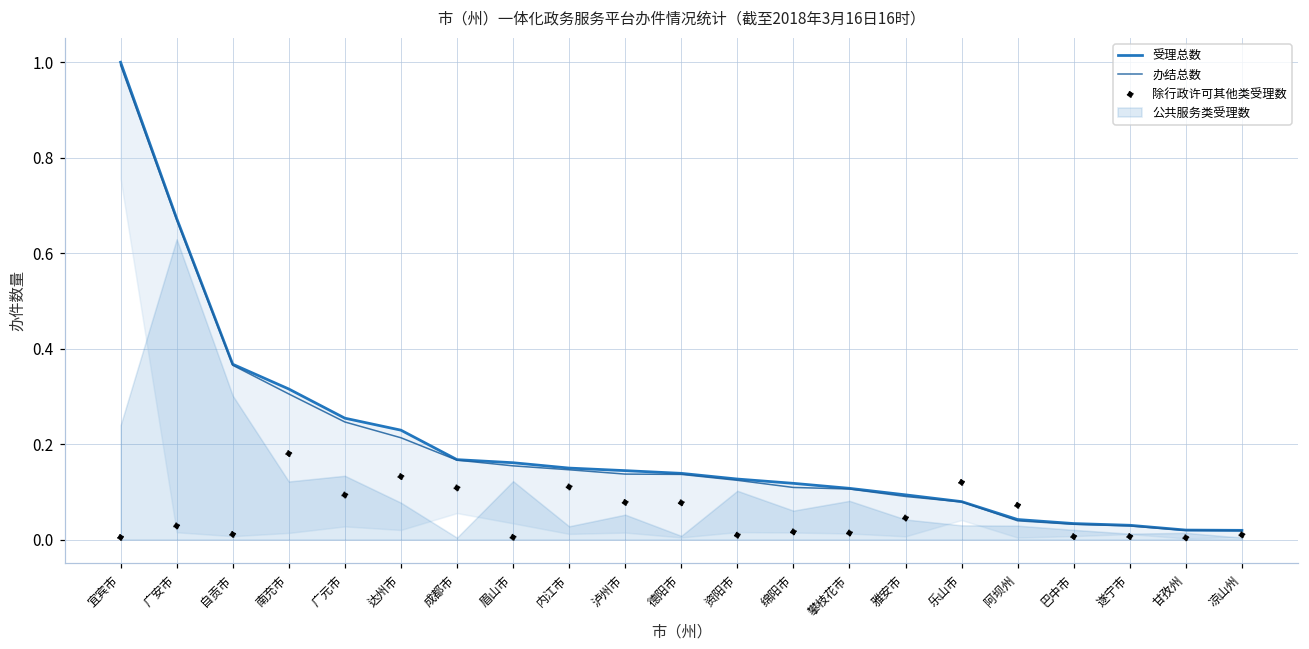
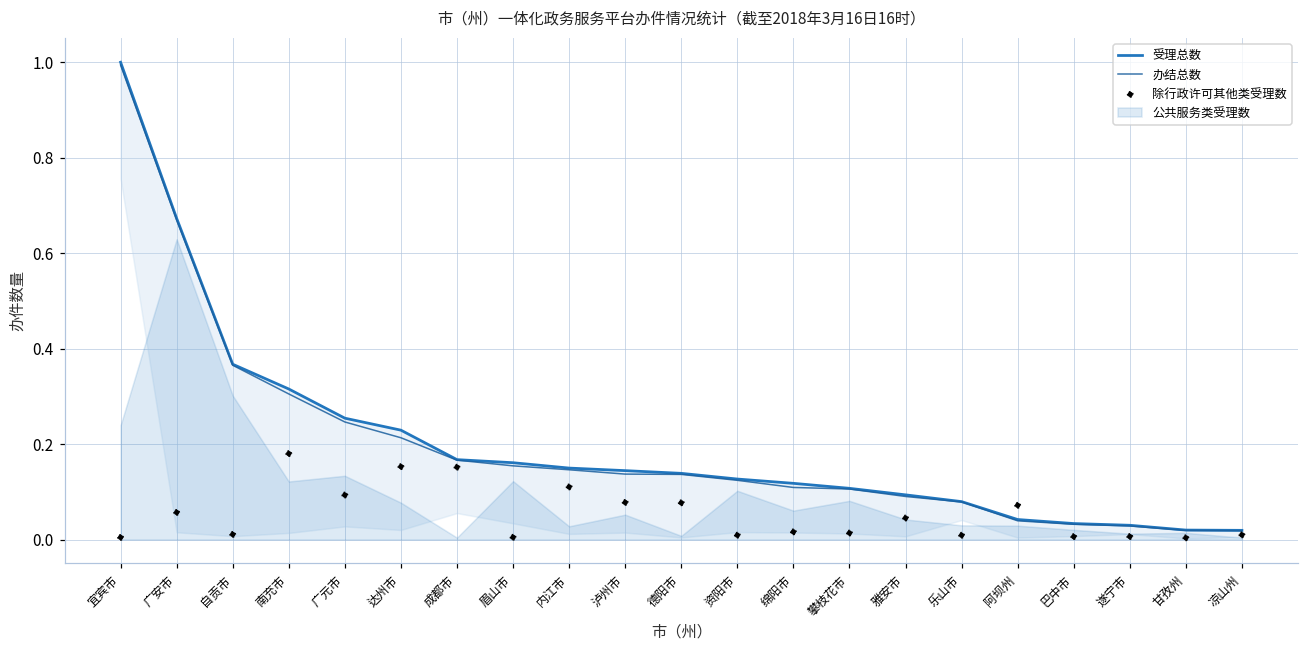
除行政许可其他类受理数, 广安市: 0.03 -> 0.06
除行政许可其他类受理数, 达州市: 0.13 -> 0.15
除行政许可其他类受理数, 成都市: 0.11 -> 0.15
除行政许可其他类受理数, 乐山市: 0.12 -> 0.01
